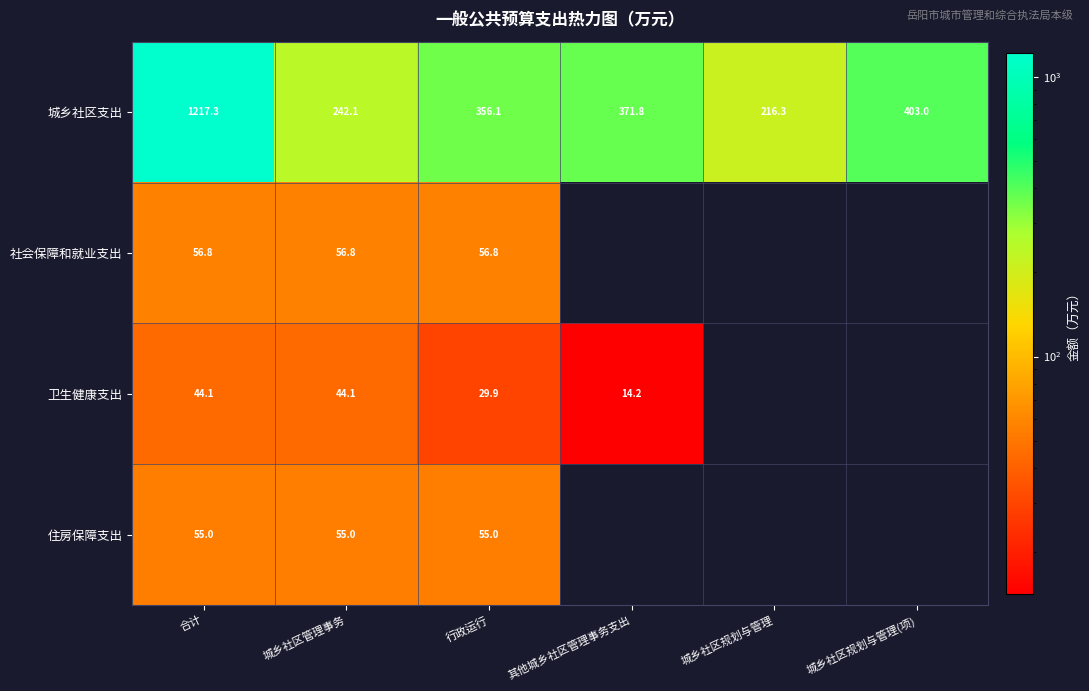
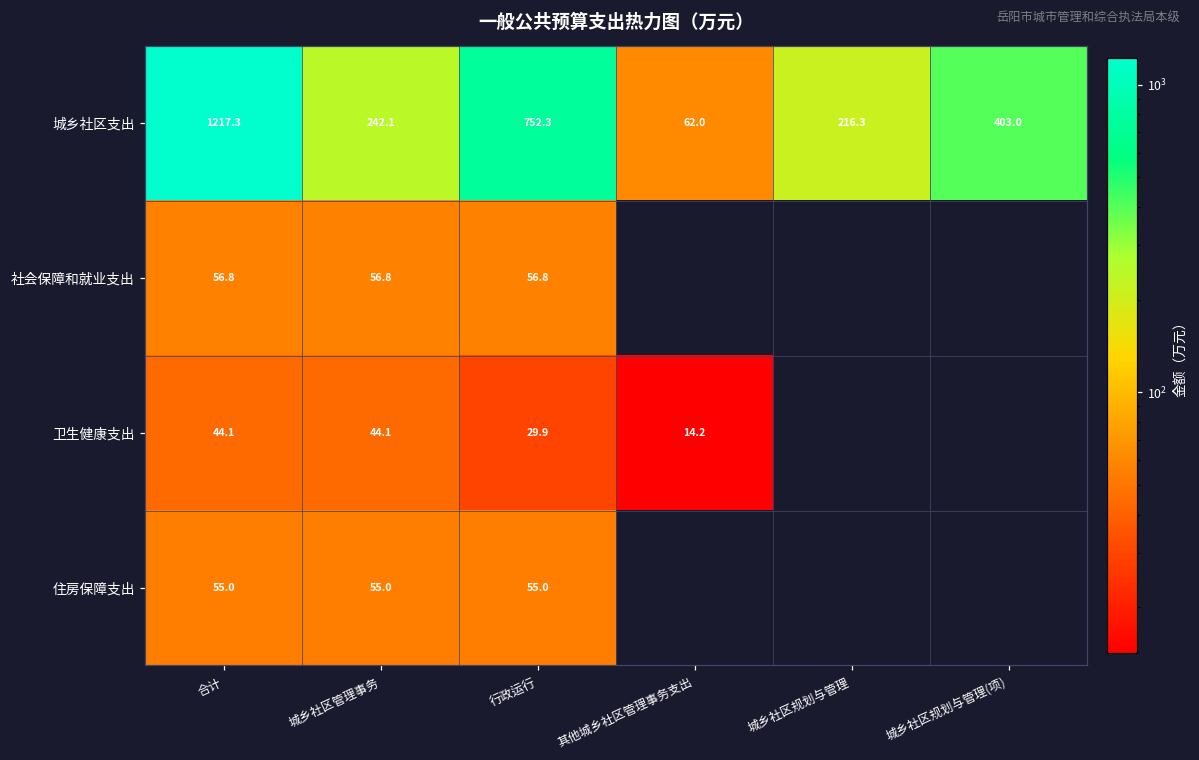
城乡社区支出, 行政运行: 356.1 -> 752.3
城乡社区支出, 其他城乡社区管理事务支出: 371.8 -> 62.0
